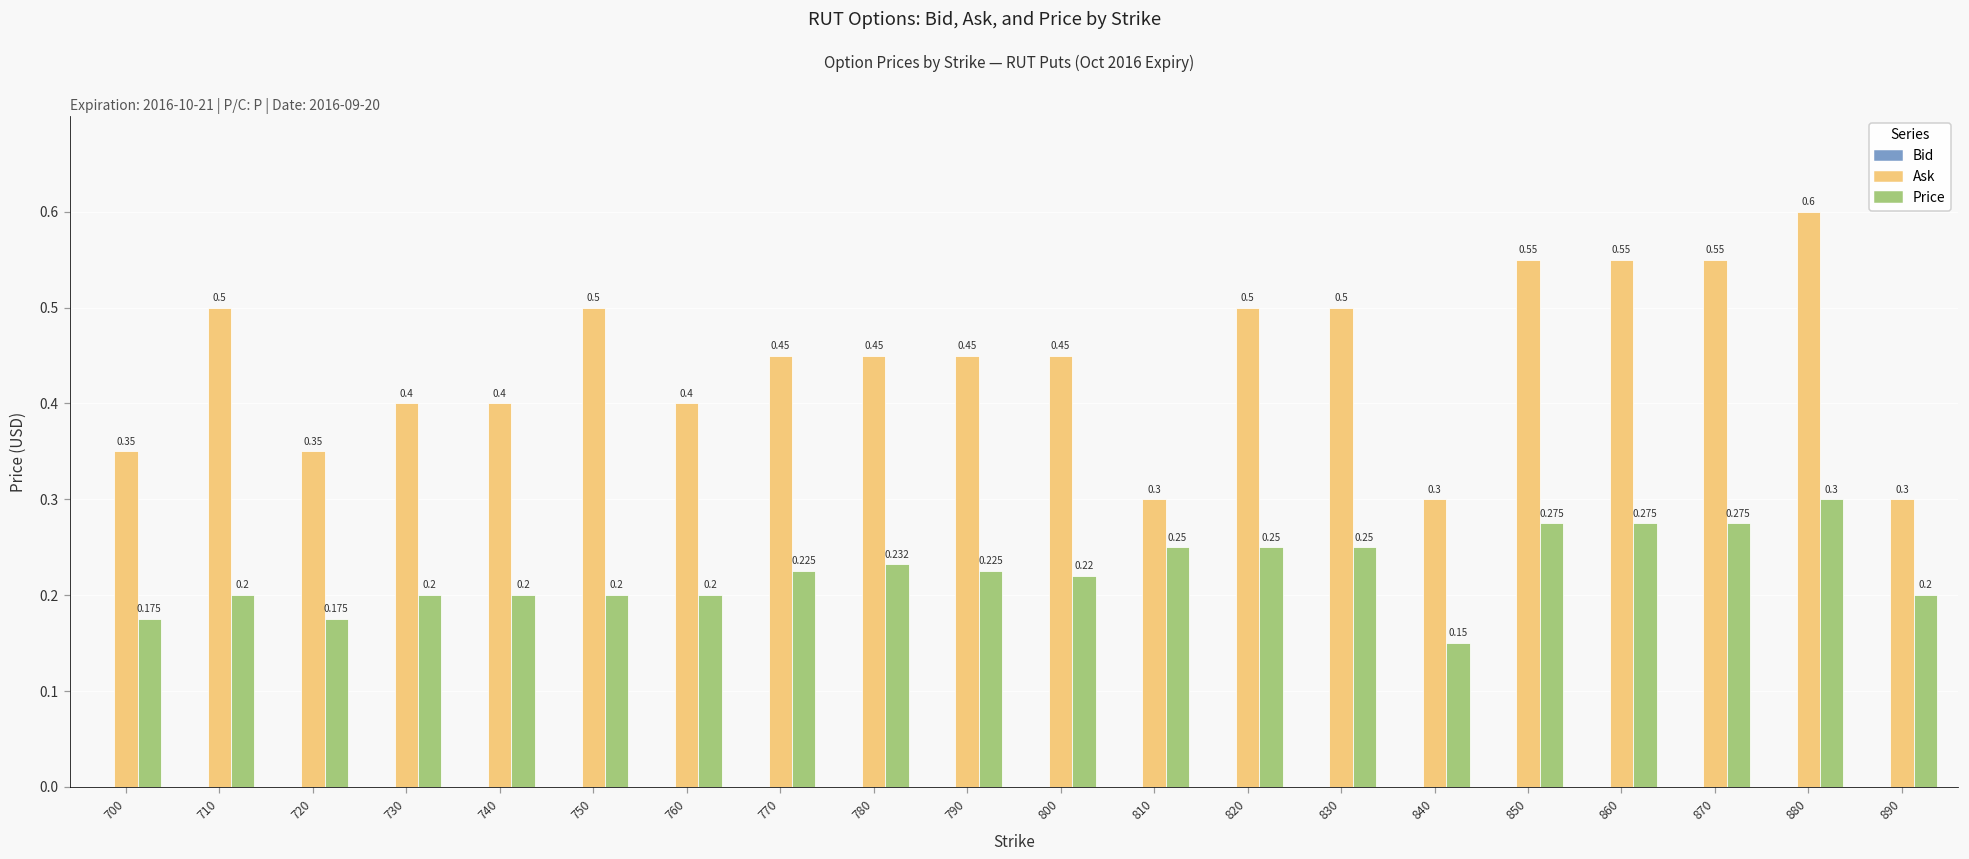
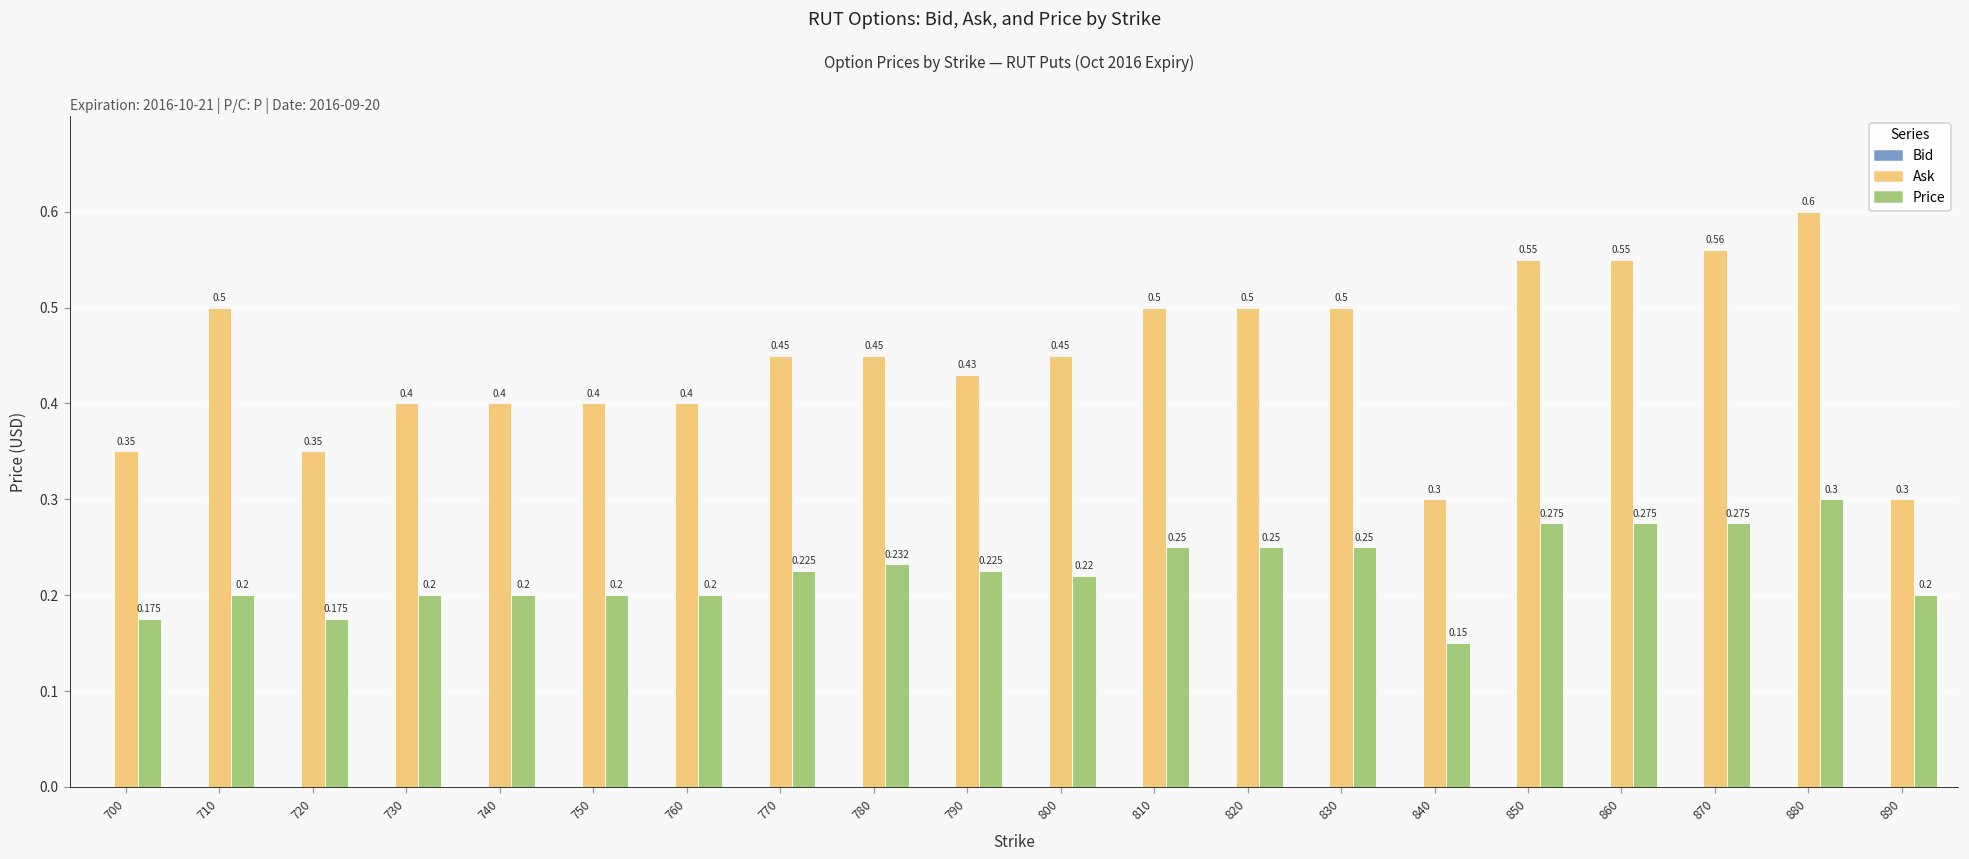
Ask, 750: 0.5 -> 0.4
Ask, 790: 0.45 -> 0.43
Ask, 810: 0.3 -> 0.5
Ask, 870: 0.55 -> 0.56
